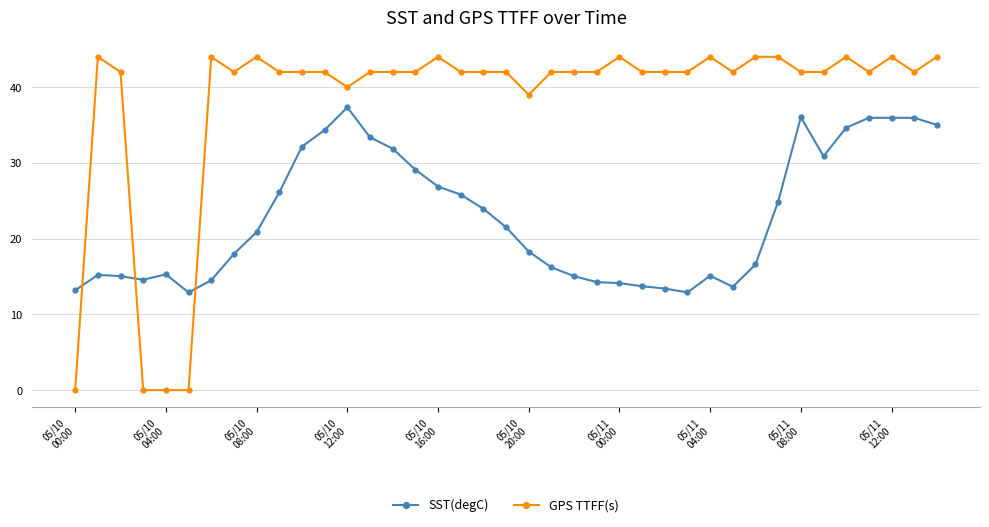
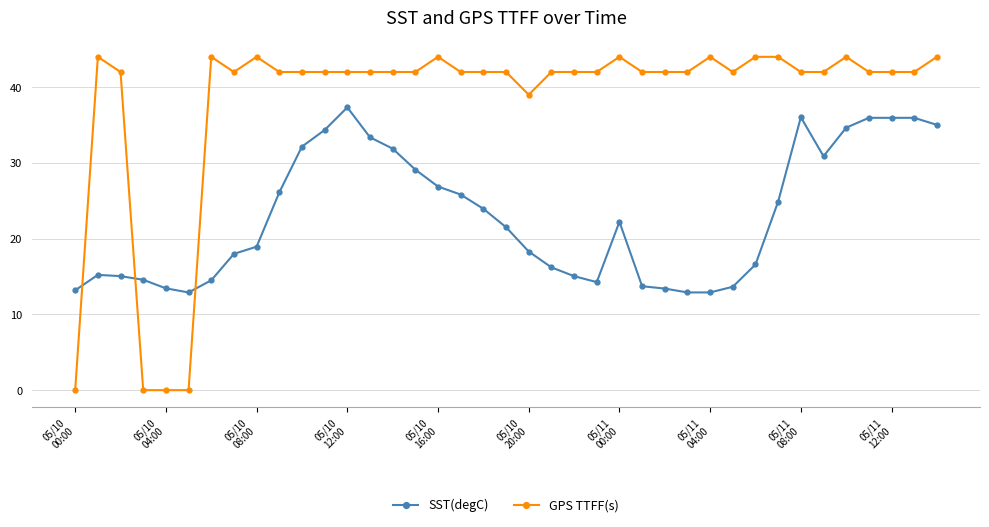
SST(degC), 05/10 04:00: 15 -> 13
SST(degC), 05/10 08:00: 21 -> 19
GPS TTFF(s), 05/10 12:00: 40 -> 42
SST(degC), 05/11 00:00: 14 -> 22
SST(degC), 05/11 04:00: 15 -> 13
GPS TTFF(s), 05/11 12:00: 44 -> 42
